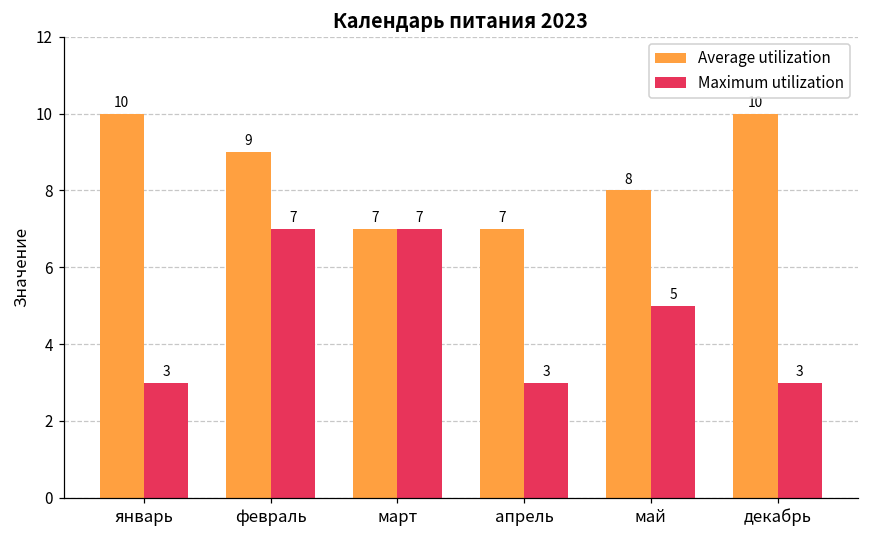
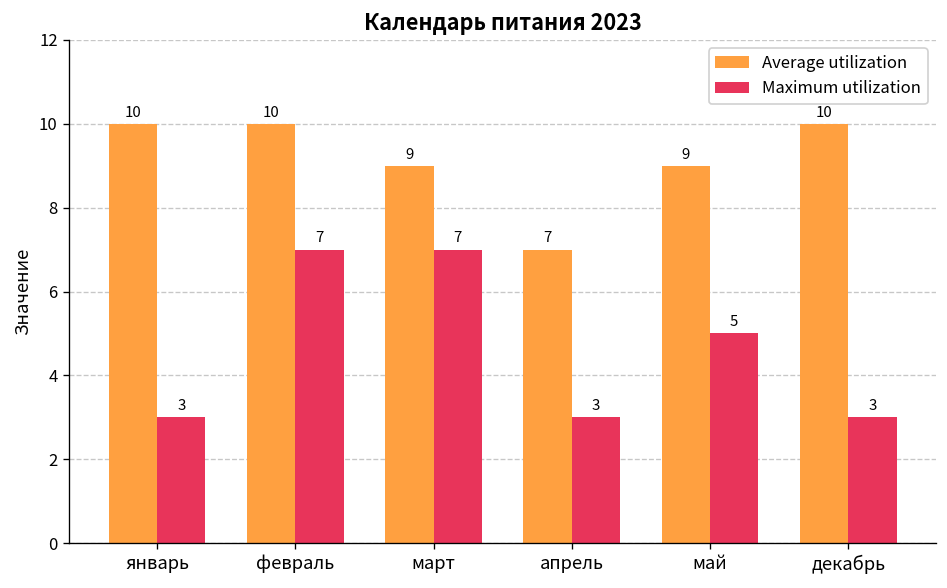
Average utilization, февраль: 9 -> 10
Average utilization, март: 7 -> 9
Average utilization, май: 8 -> 9
